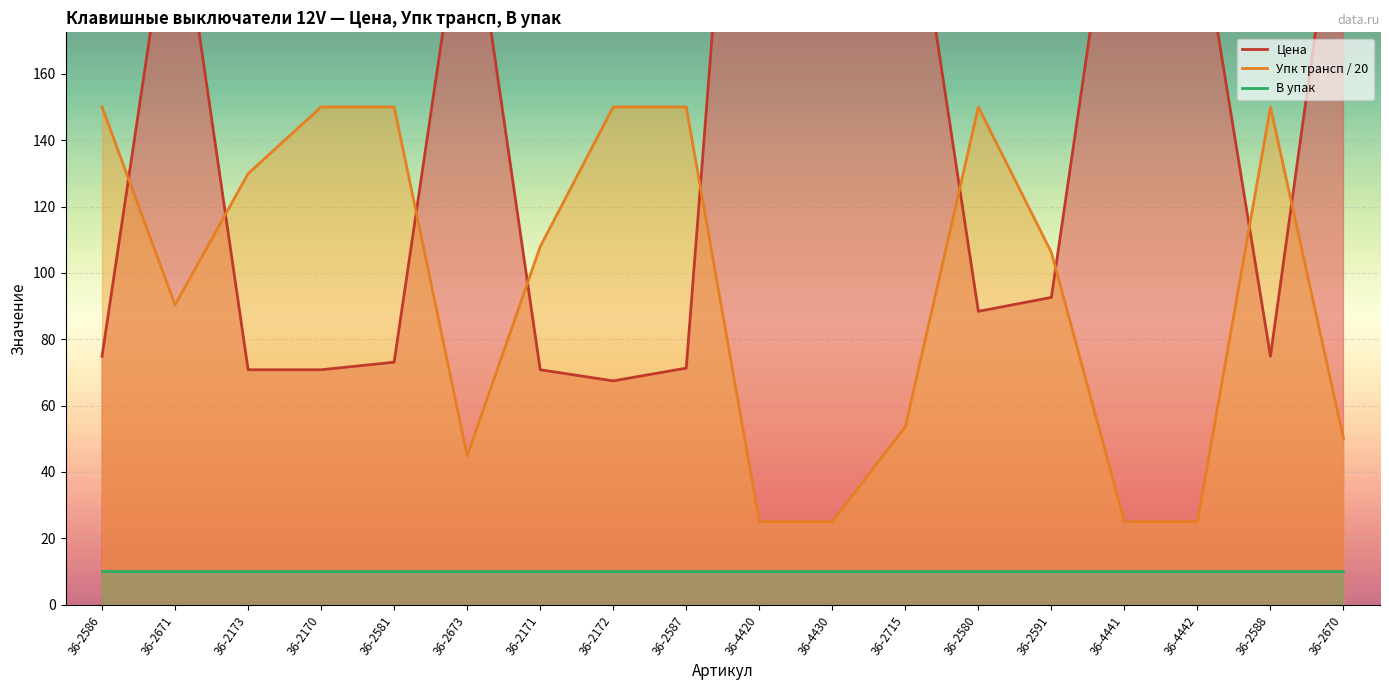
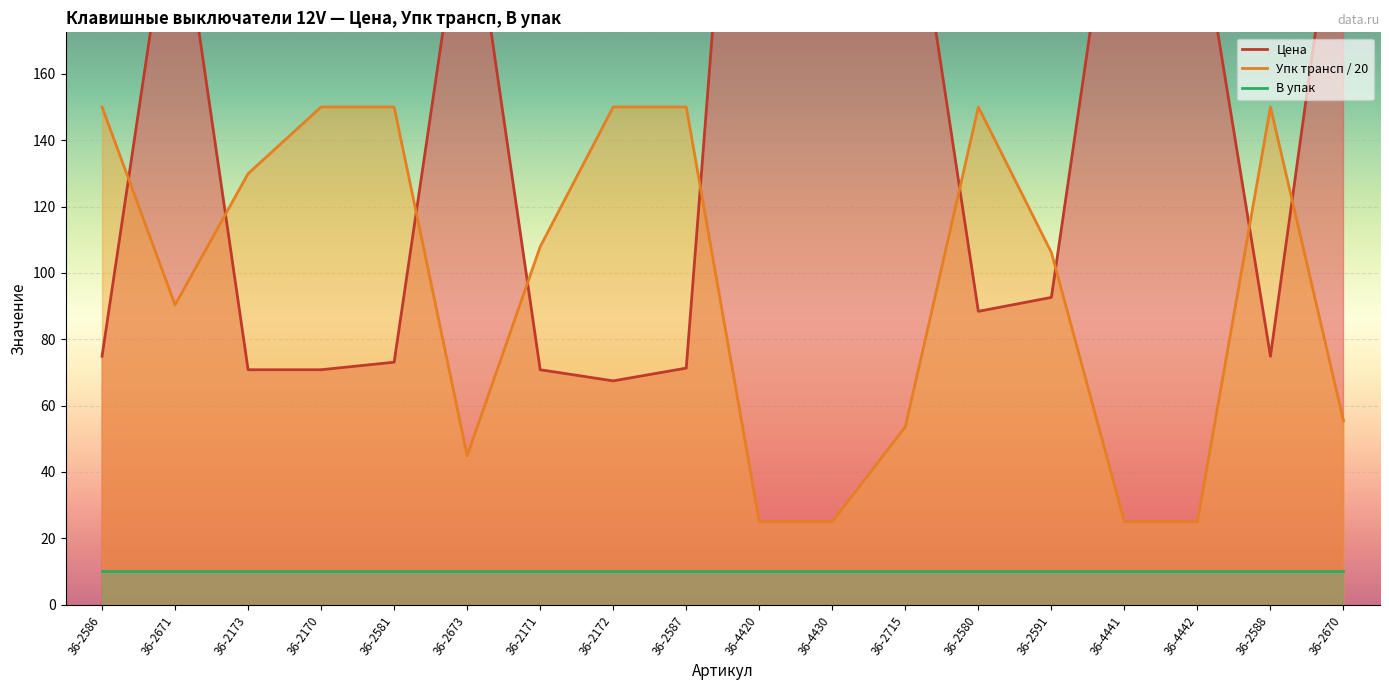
Упк трансп / 20, 36-2670: 50 -> 55
